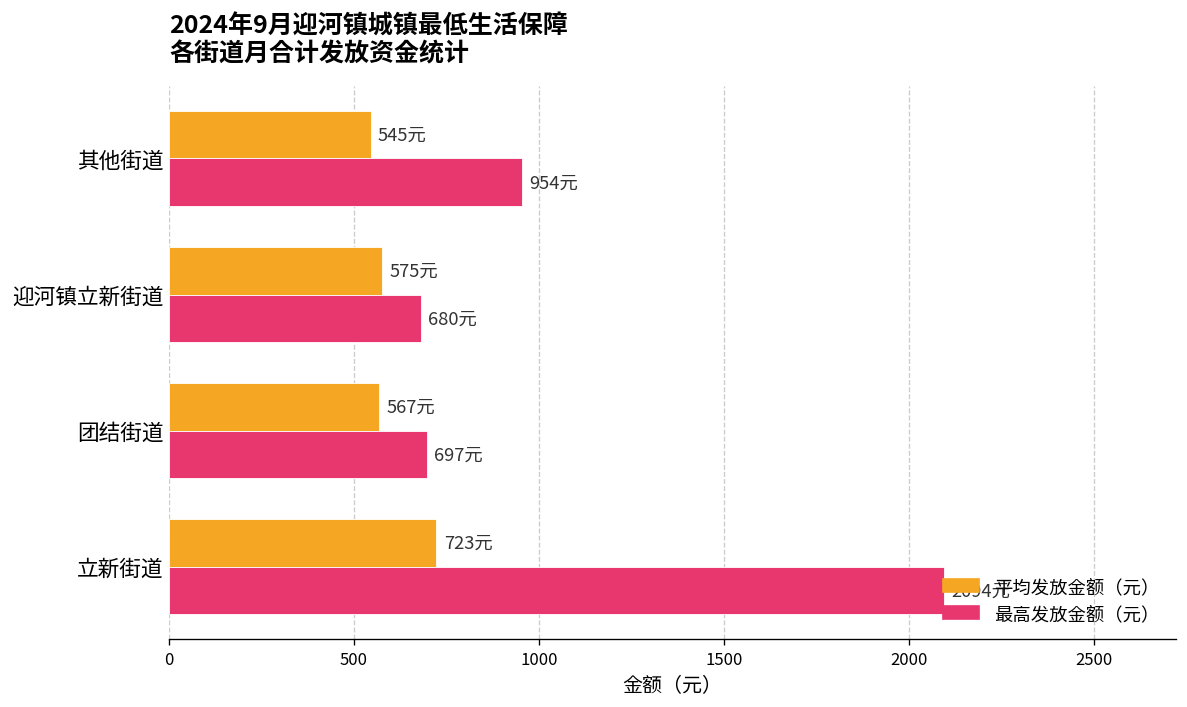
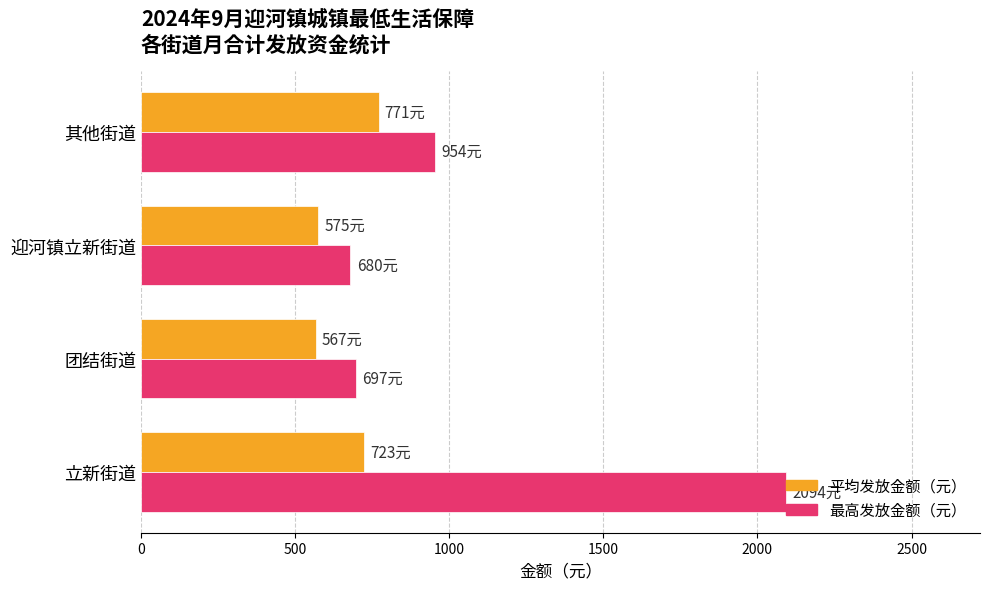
平均发放金额（元）, 其他街道: 545元 -> 771元
